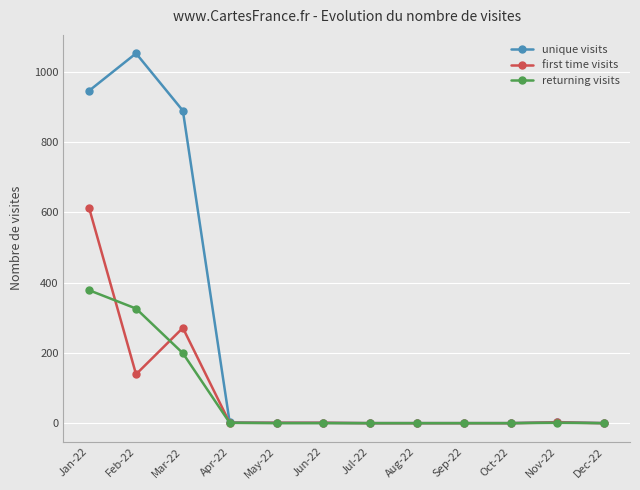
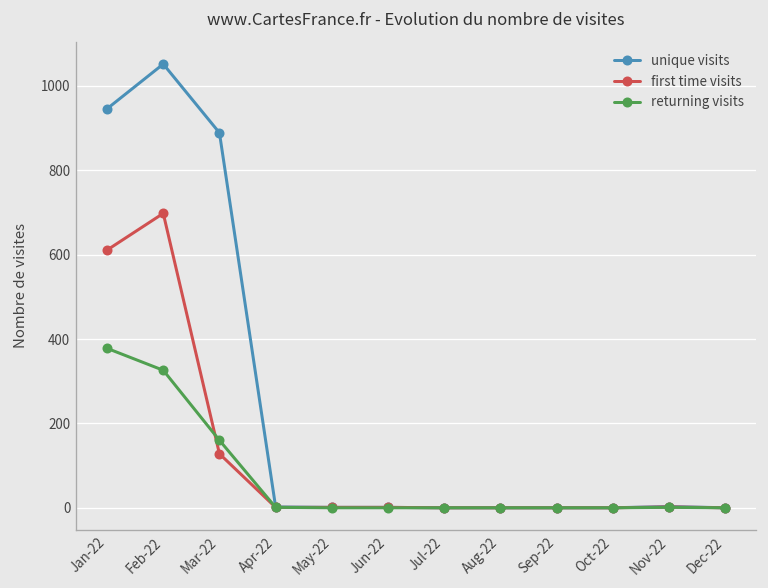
first time visits, Feb-22: 140 -> 700
first time visits, Mar-22: 270 -> 130
returning visits, Mar-22: 200 -> 160
